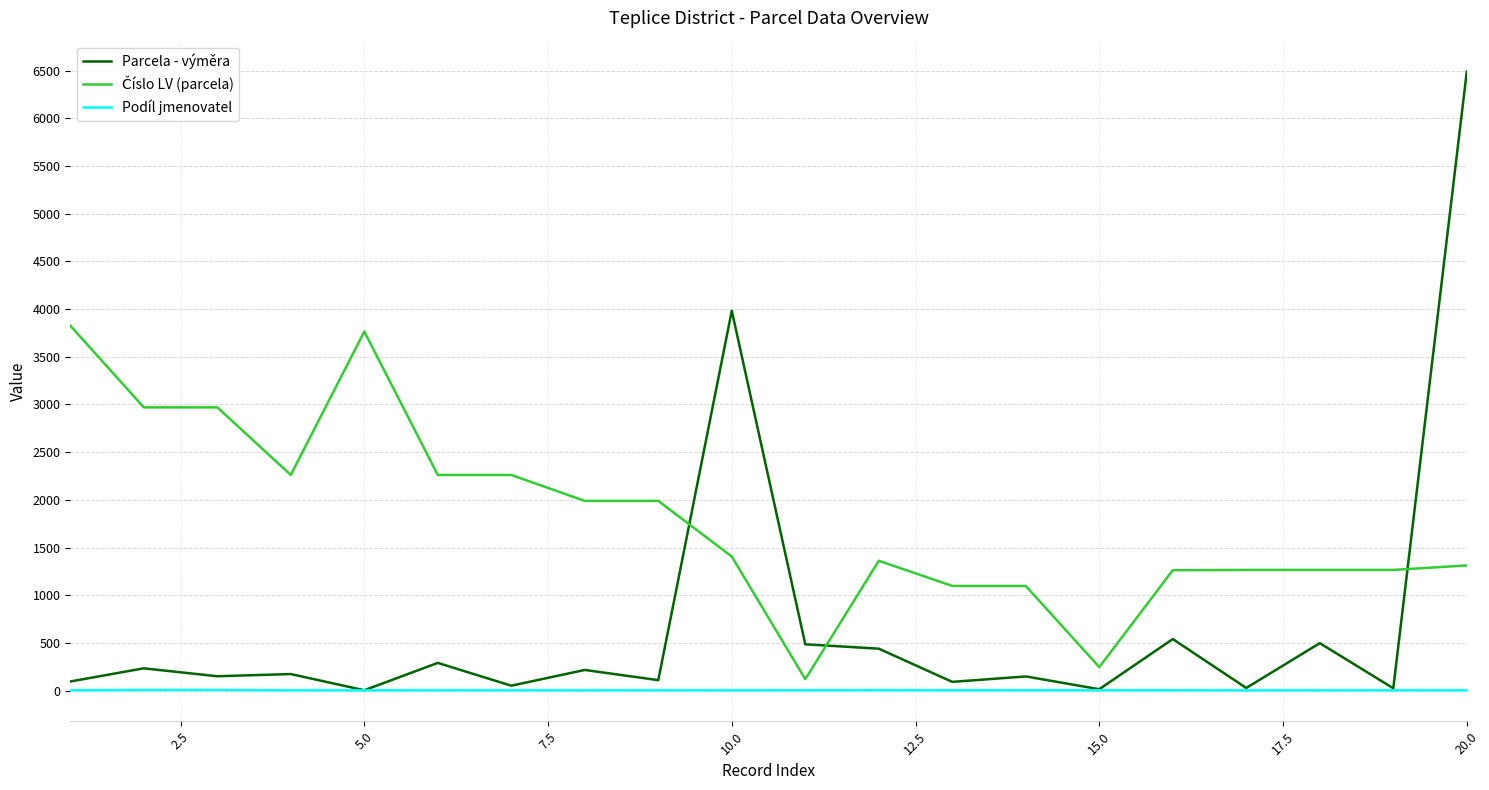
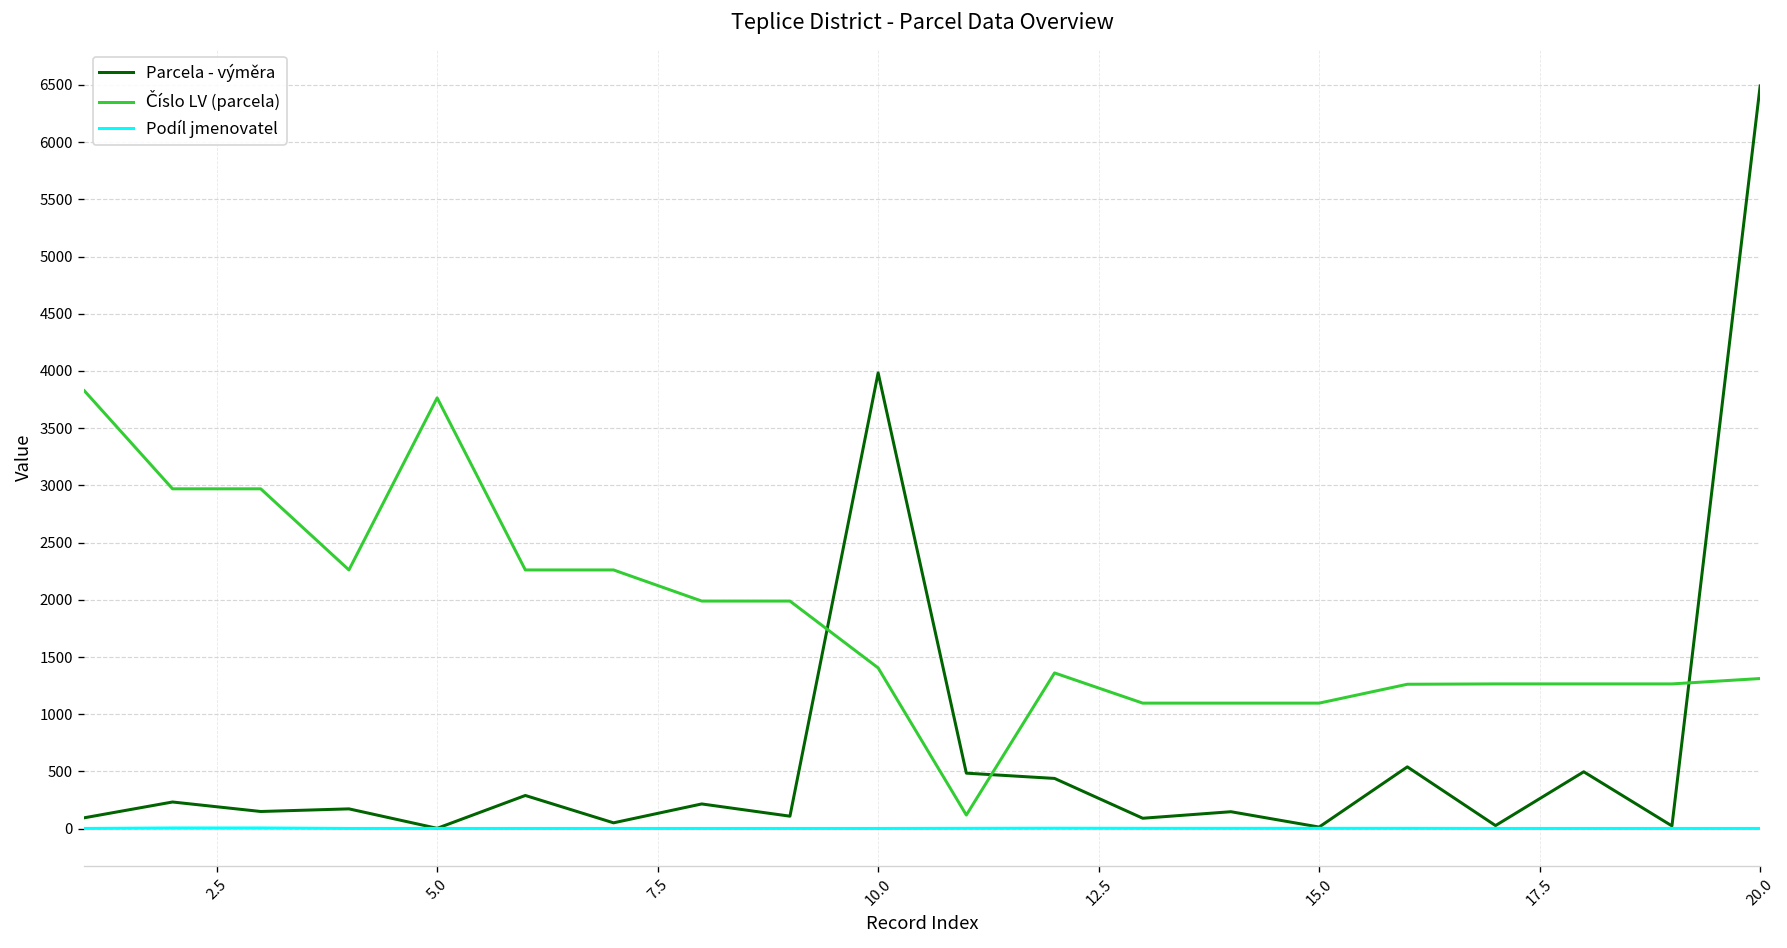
Číslo LV (parcela), 15.0: 200 -> 1100
